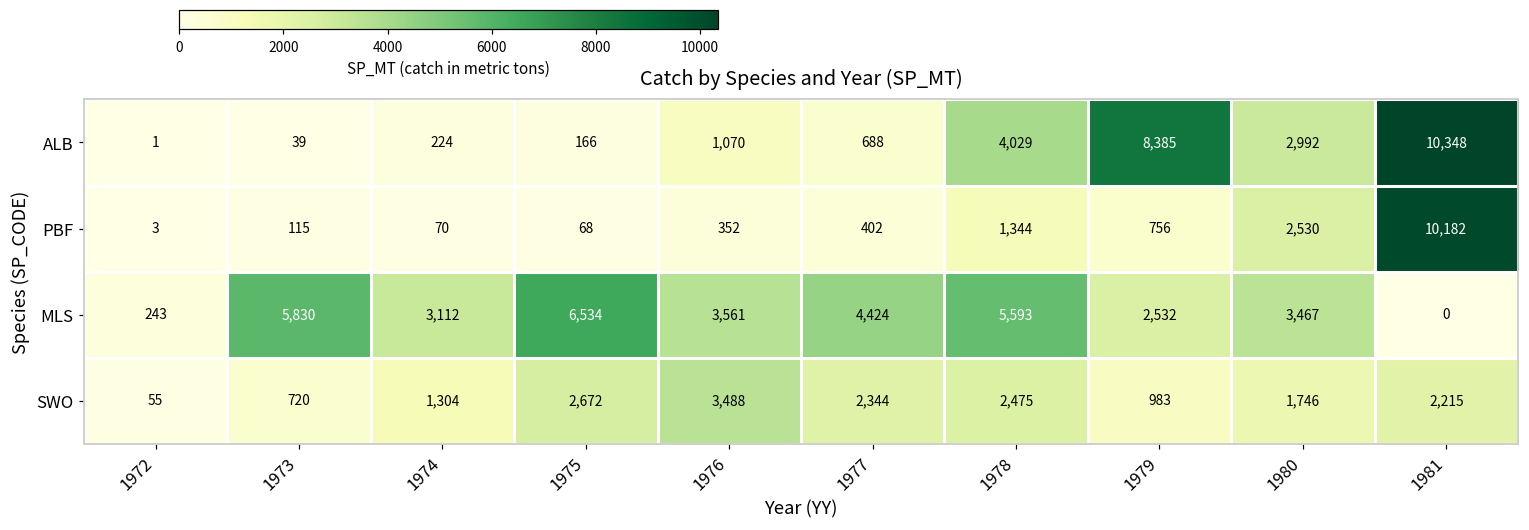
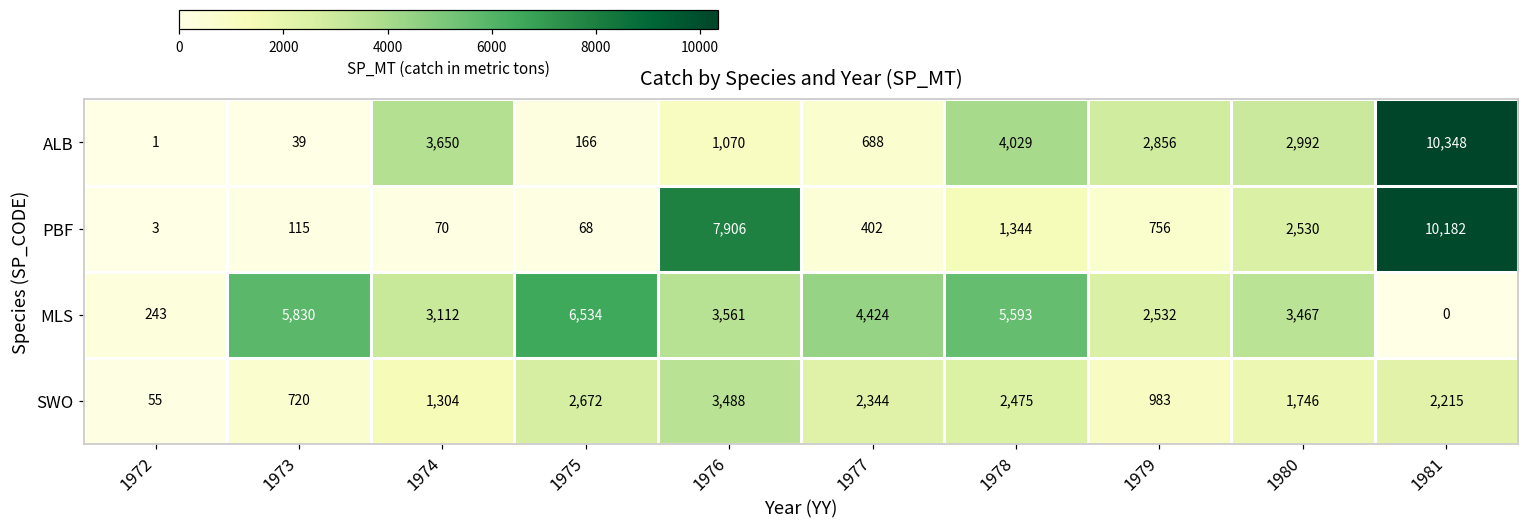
ALB, 1974: 224 -> 3,650
ALB, 1979: 8,385 -> 2,856
PBF, 1976: 352 -> 7,906
